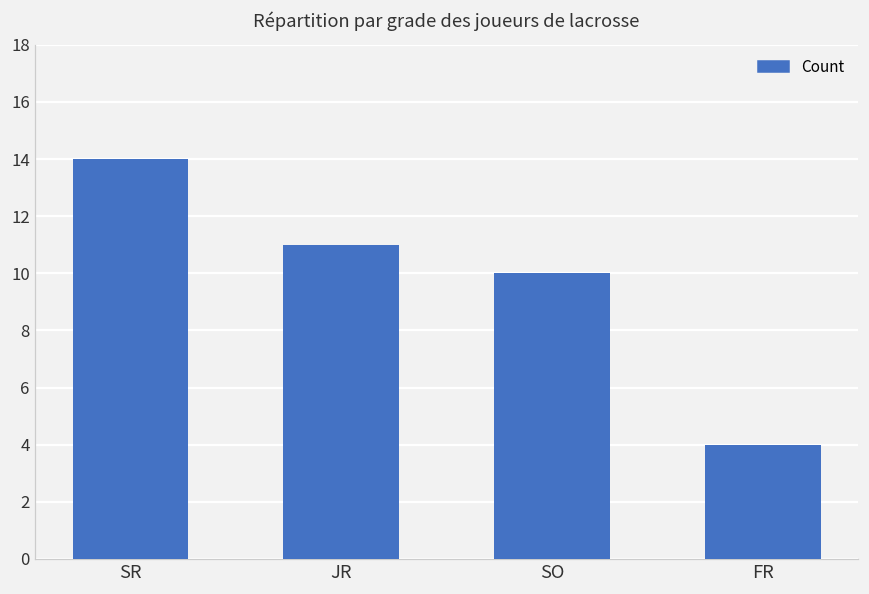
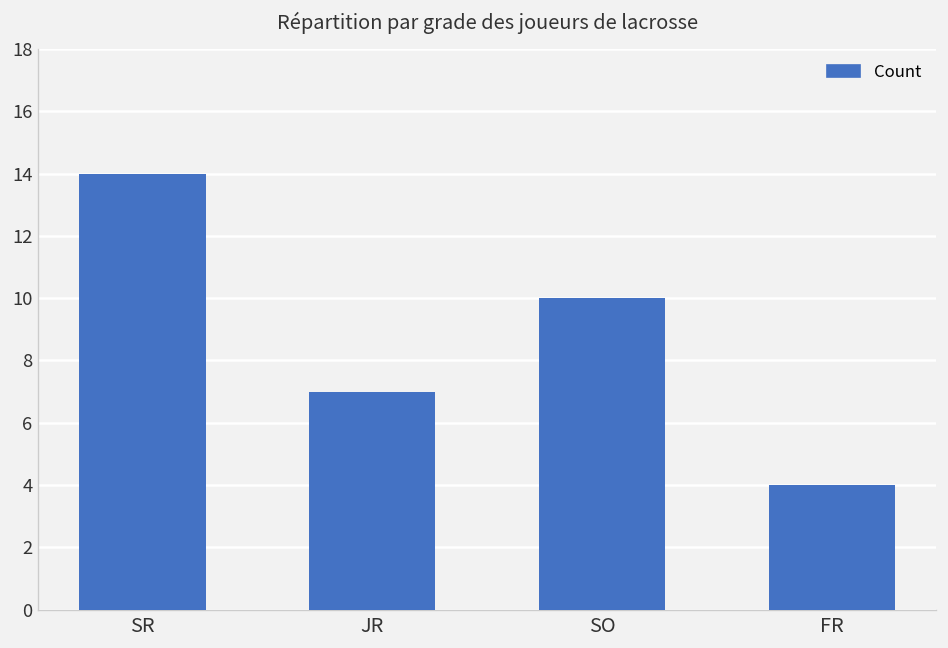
JR: 11 -> 7
